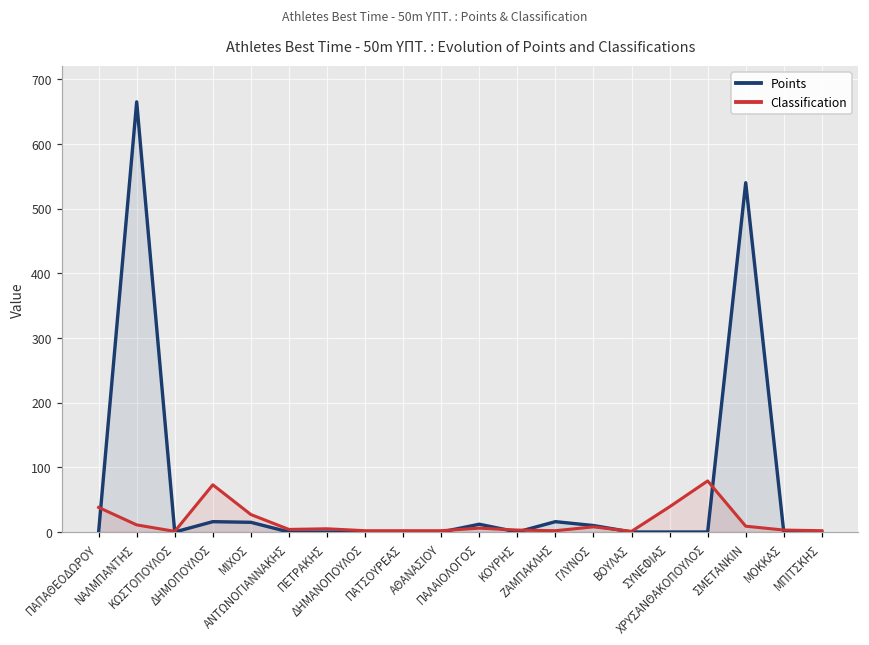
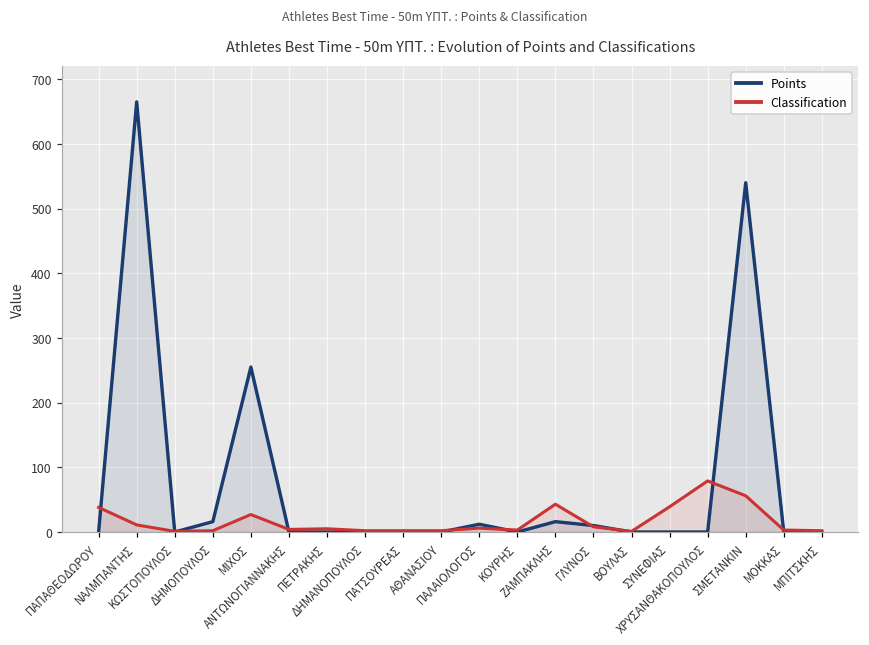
Classification, ΔΗΜΟΠΟΥΛΟΣ: 70 -> 0
Points, ΜΙΧΟΣ: 20 -> 260
Classification, ΖΑΜΠΑΚΛΗΣ: 0 -> 40
Classification, ΣΜΕΤΑΝΚΙΝ: 10 -> 60
